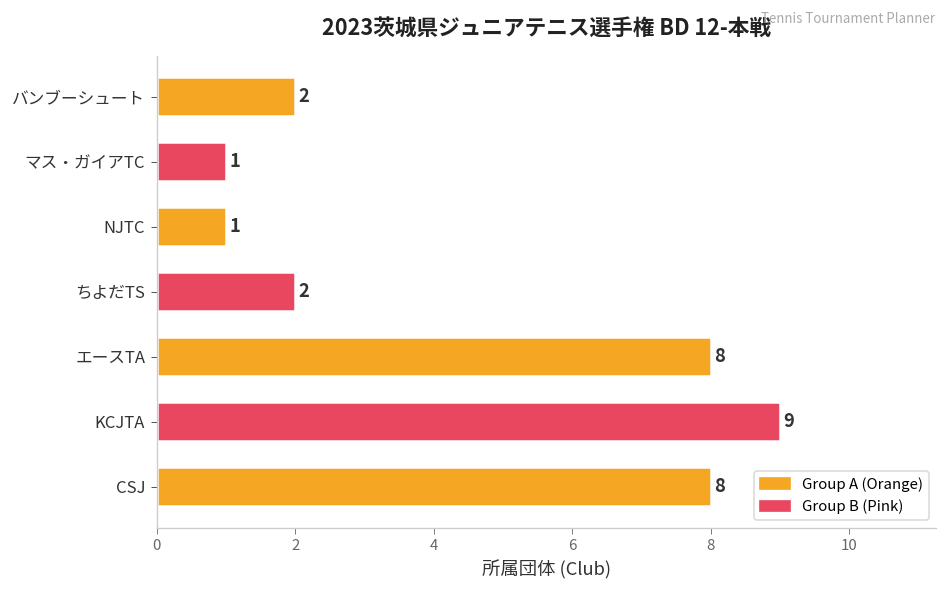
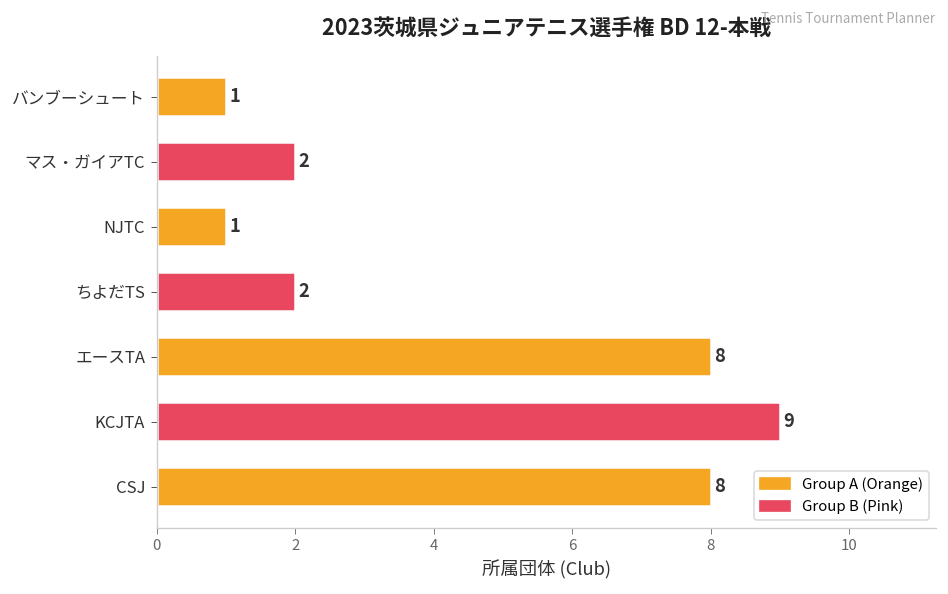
バンブーシュート: 2 -> 1
マス・ガイアTC: 1 -> 2
